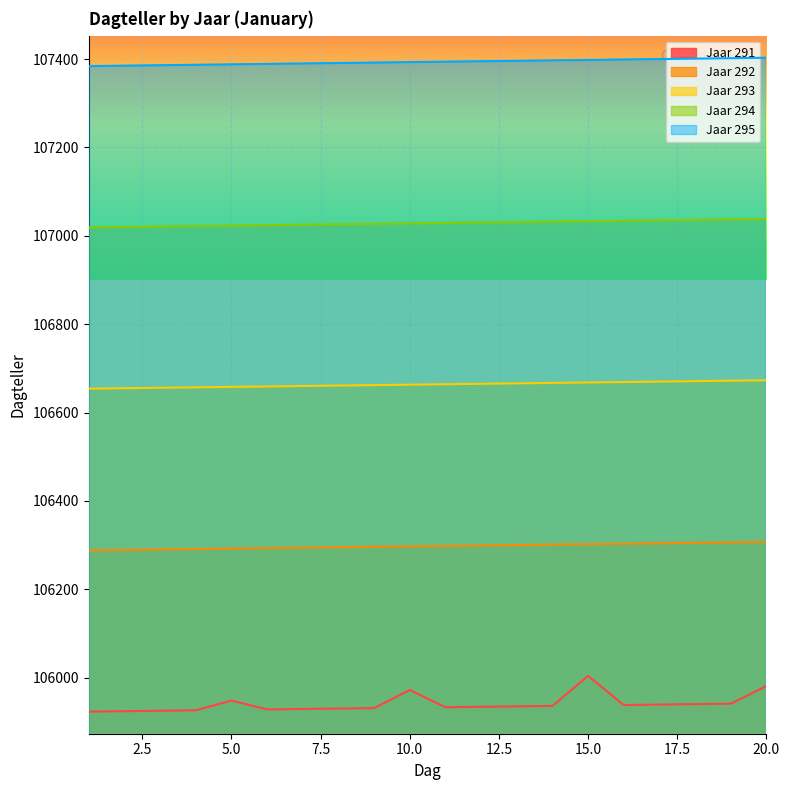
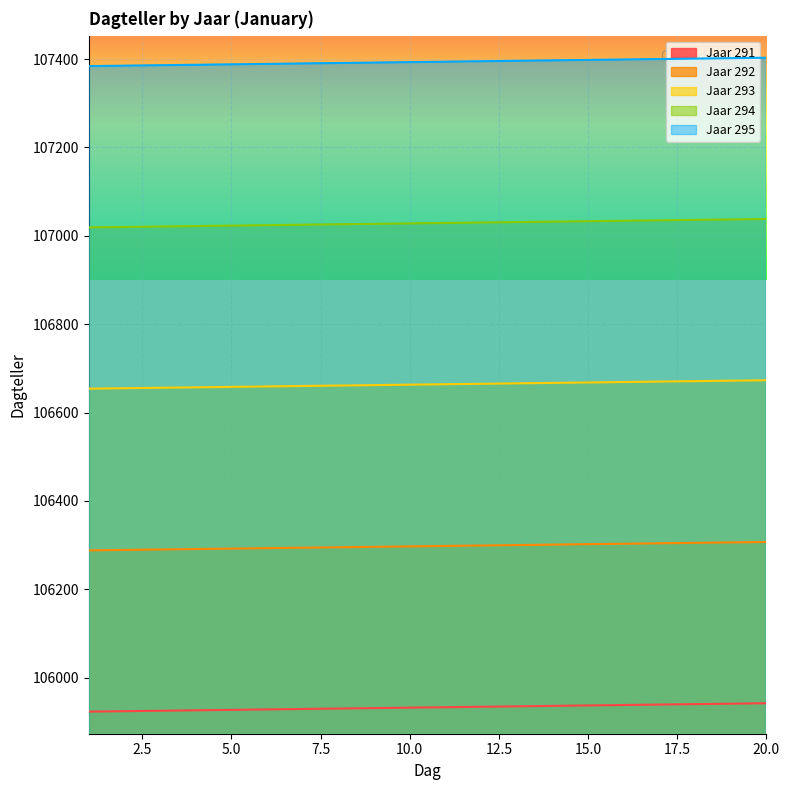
Jaar 291, 5.0: 105950 -> 105930
Jaar 291, 10.0: 105970 -> 105930
Jaar 291, 15.0: 106000 -> 105940
Jaar 291, 20.0: 105980 -> 105940
